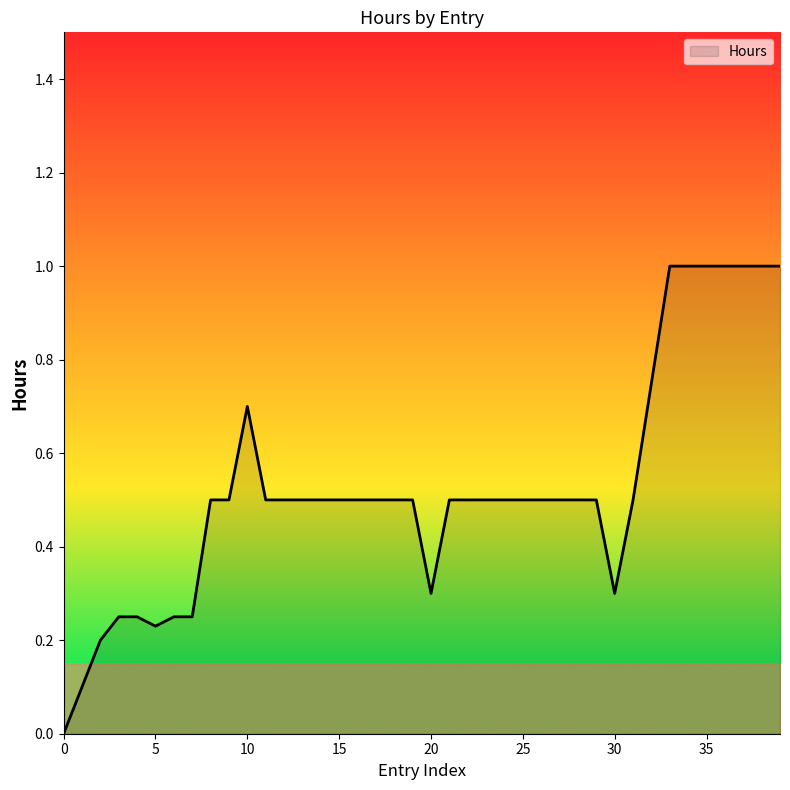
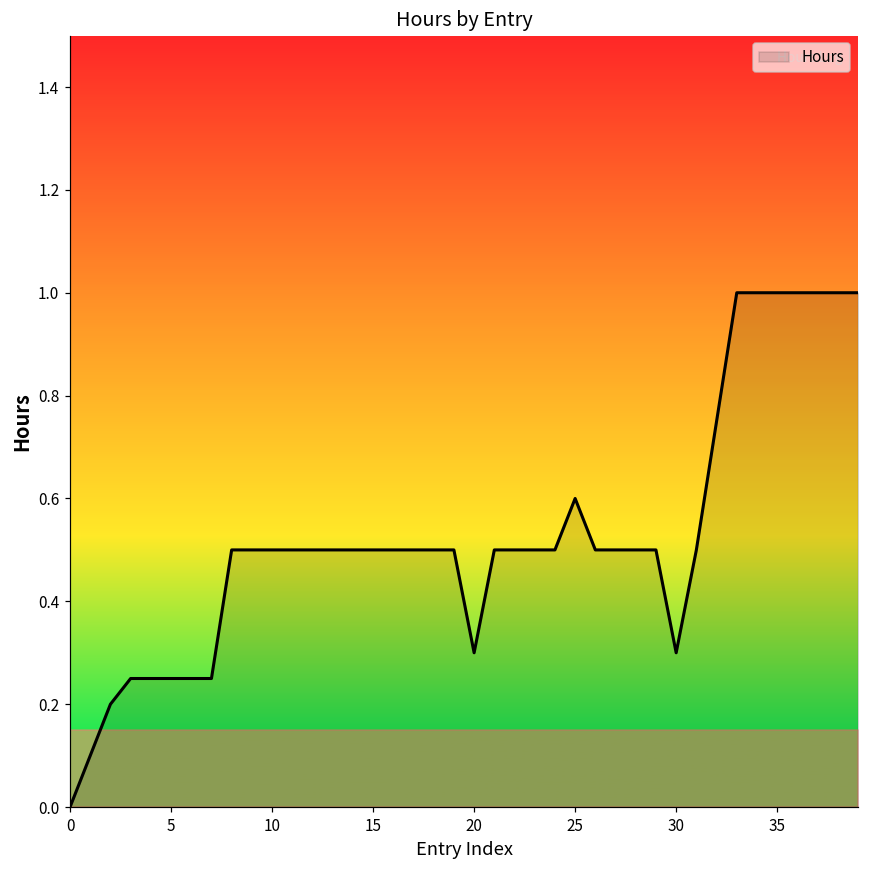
Hours, 5: 0.23 -> 0.25
Hours, 10: 0.7 -> 0.5
Hours, 25: 0.5 -> 0.6
